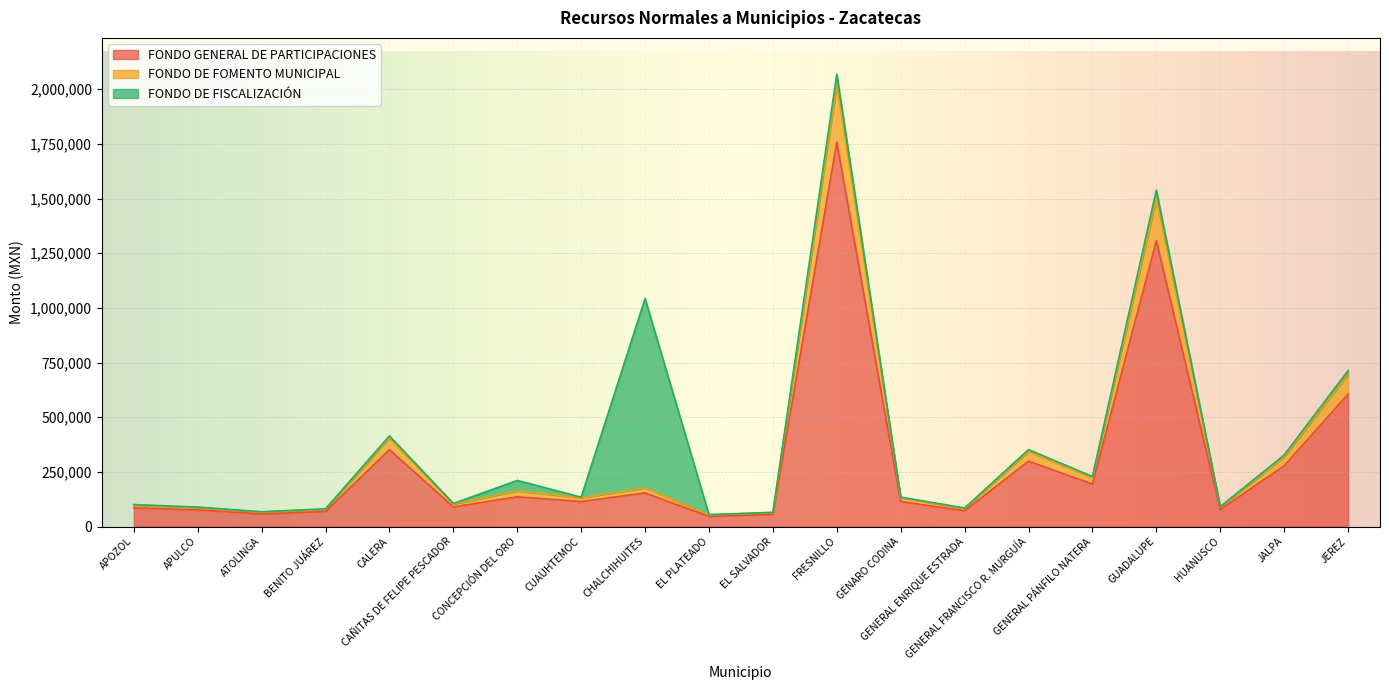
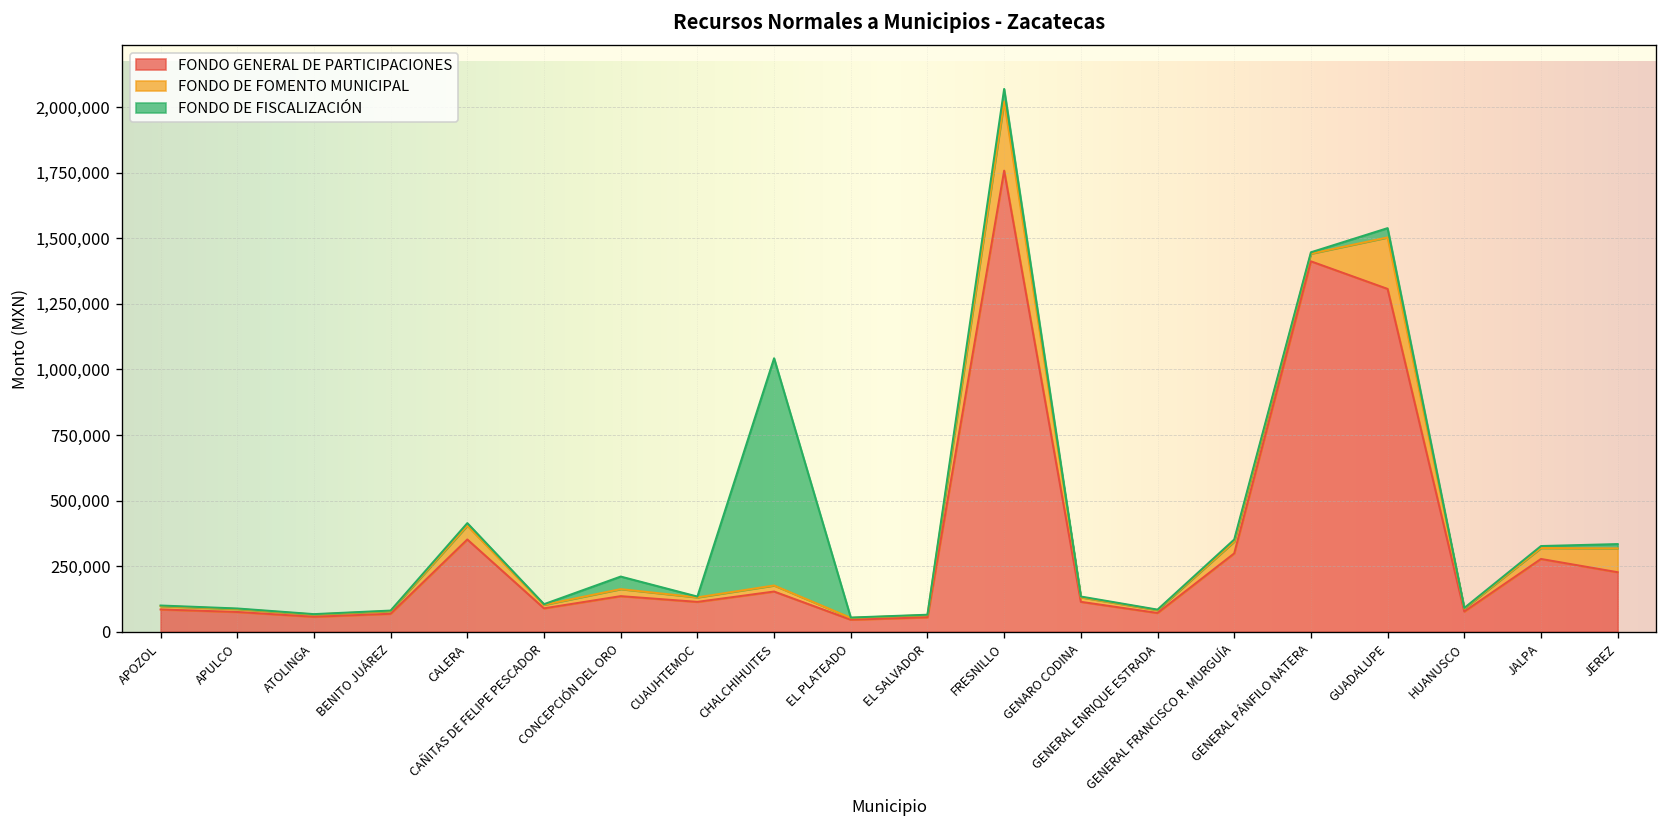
FONDO GENERAL DE PARTICIPACIONES, GENERAL PÁNFILO NATERA: 190,000 -> 1,410,000
FONDO GENERAL DE PARTICIPACIONES, JEREZ: 610,000 -> 230,000
